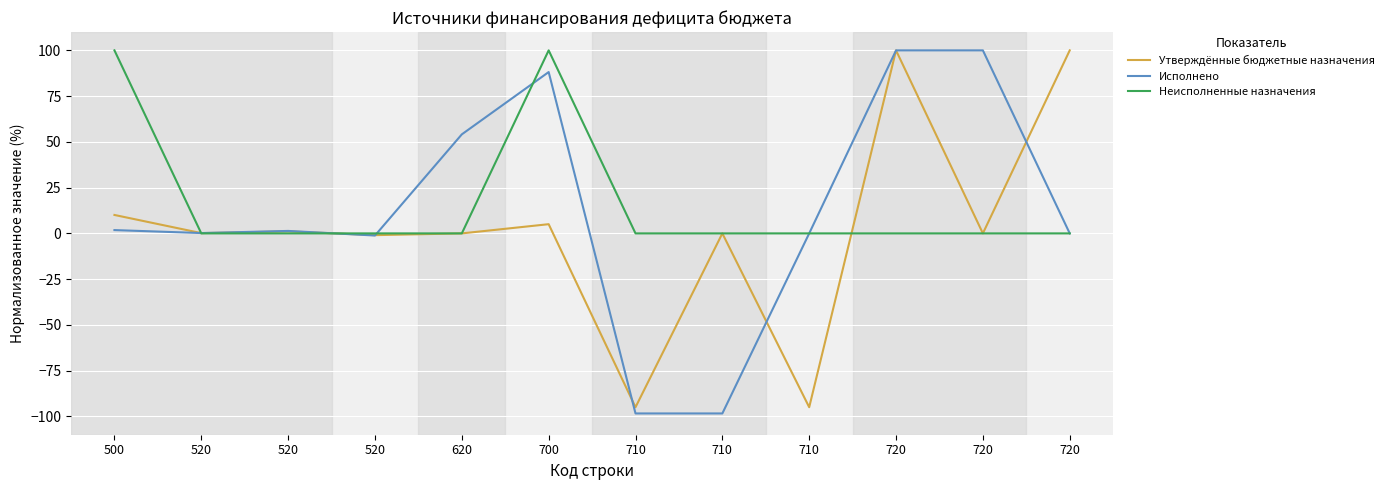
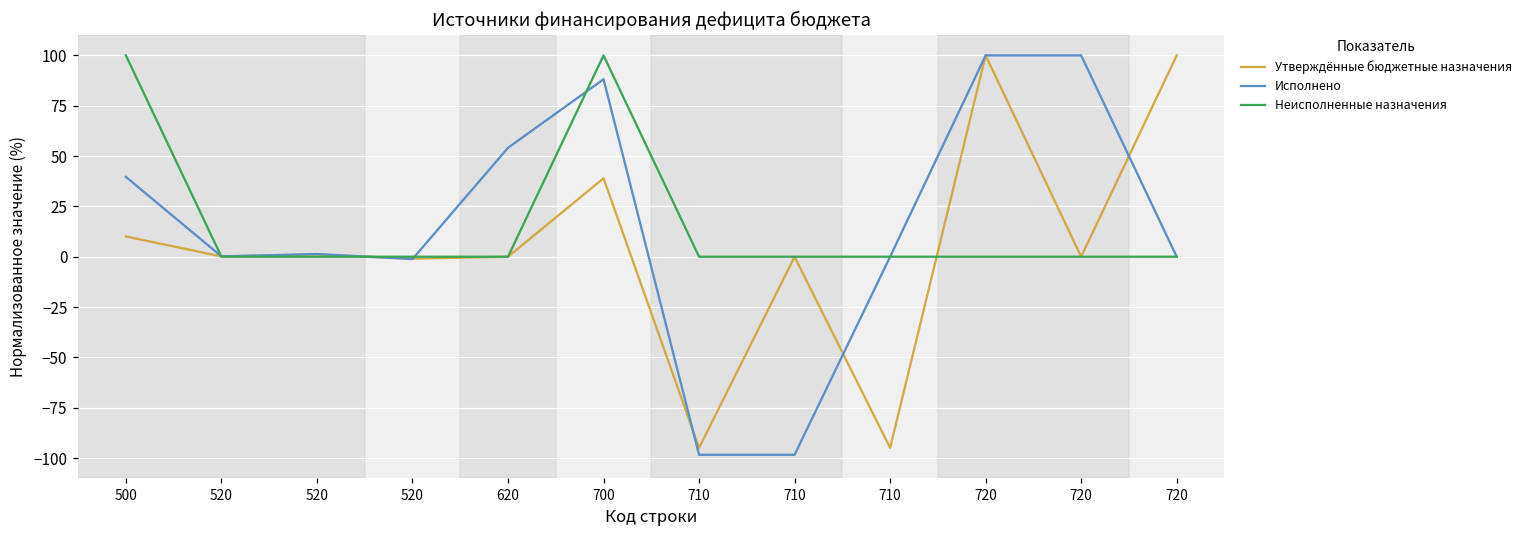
Исполнено, 500: 2 -> 40
Утверждённые бюджетные назначения, 700: 5 -> 39
